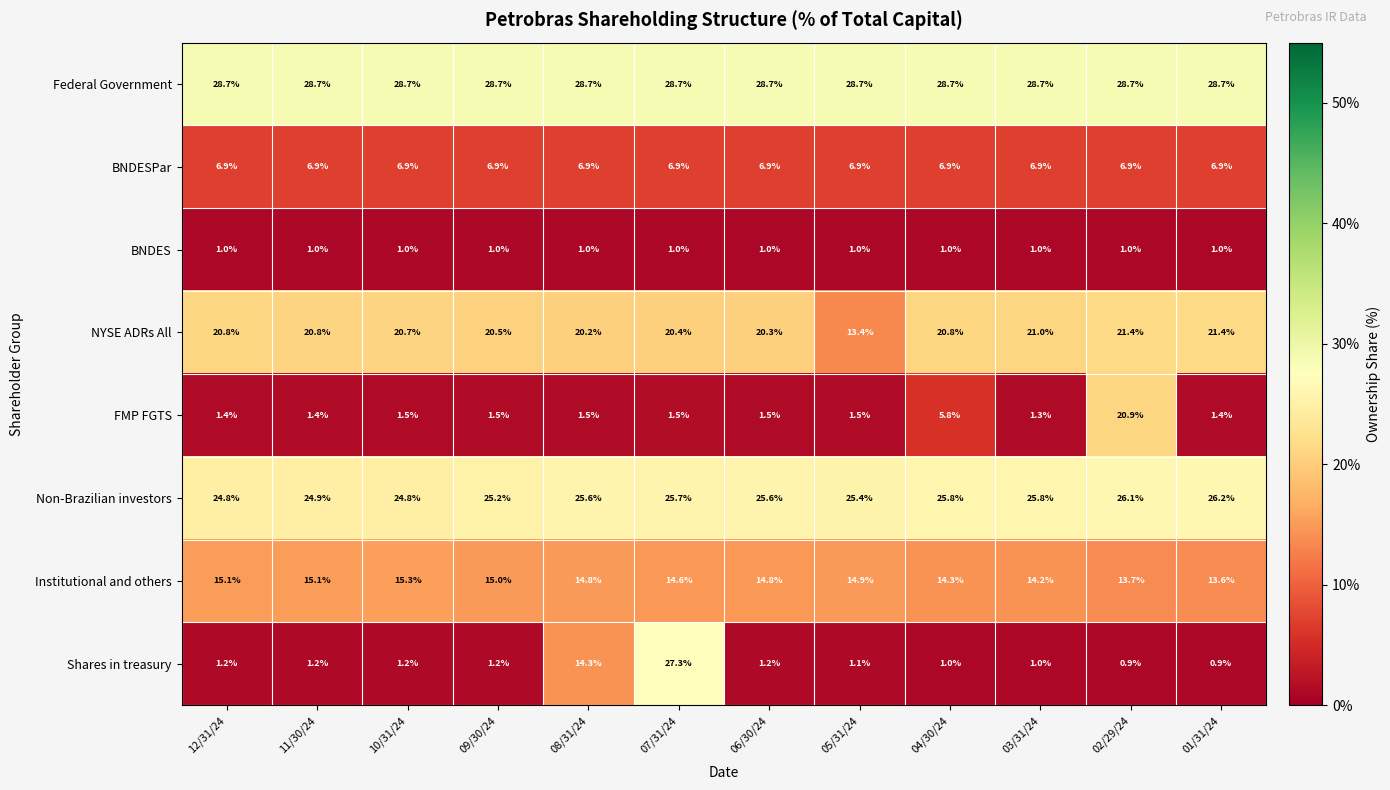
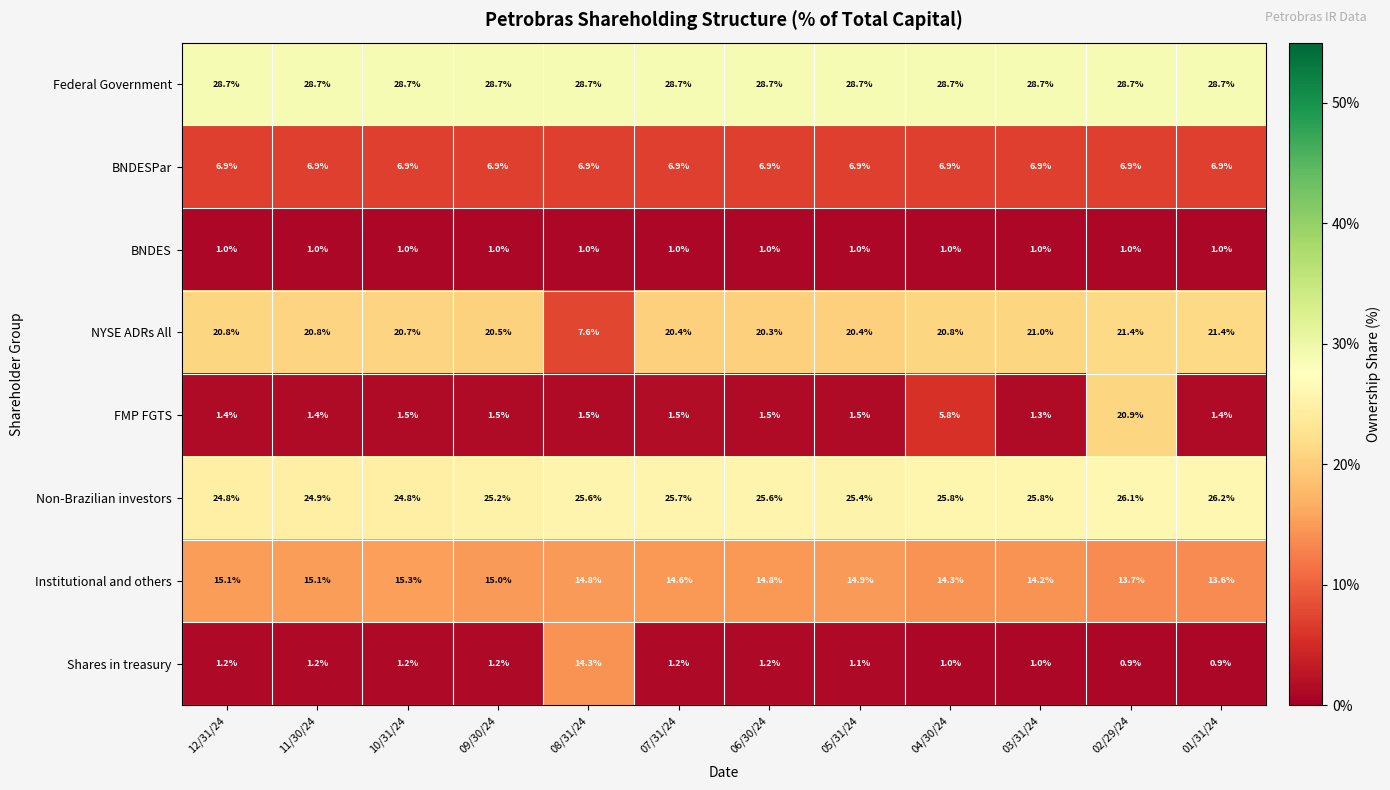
NYSE ADRs All, 08/31/24: 20.2% -> 7.6%
NYSE ADRs All, 05/31/24: 13.4% -> 20.4%
Shares in treasury, 07/31/24: 27.3% -> 1.2%
